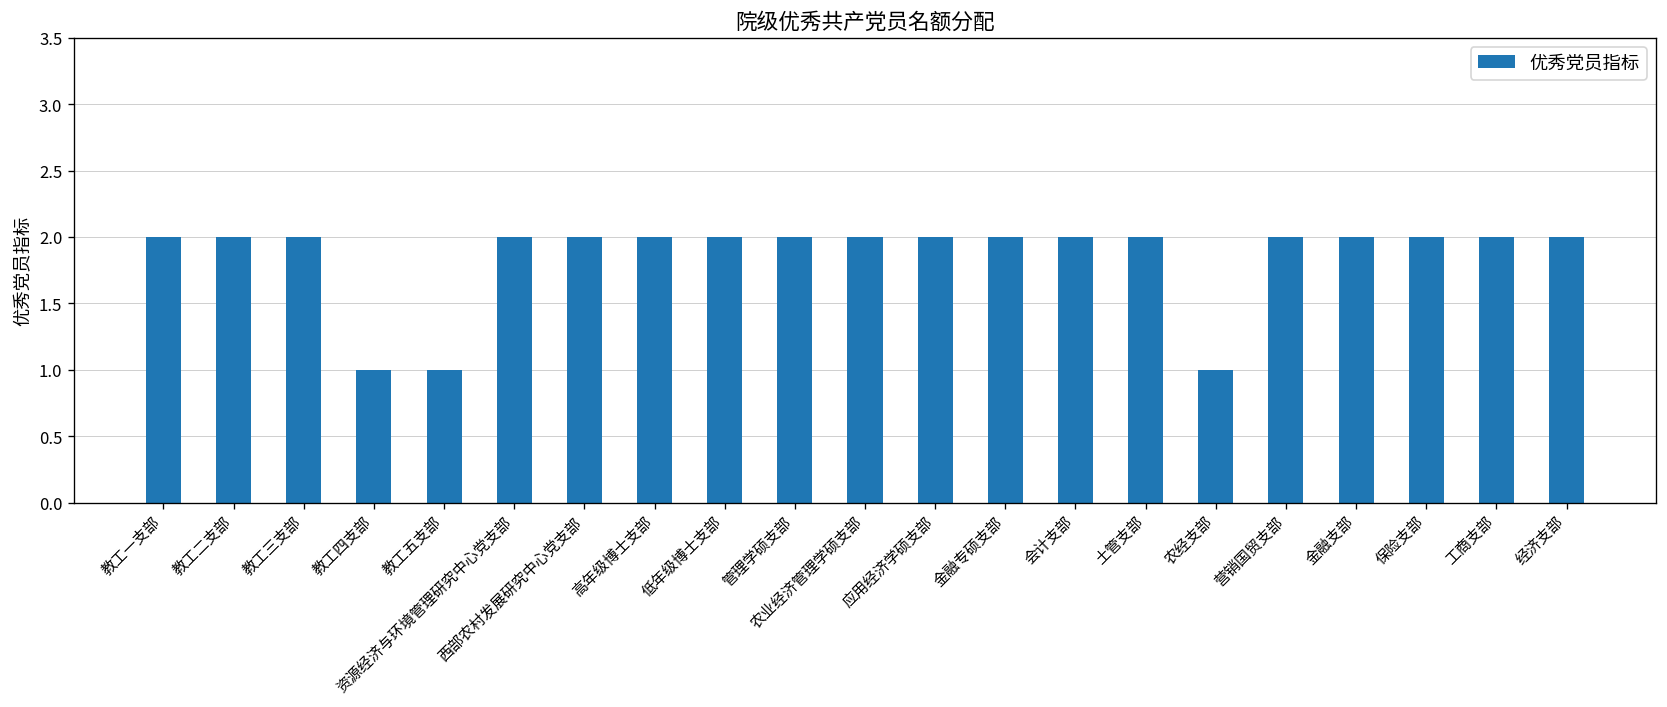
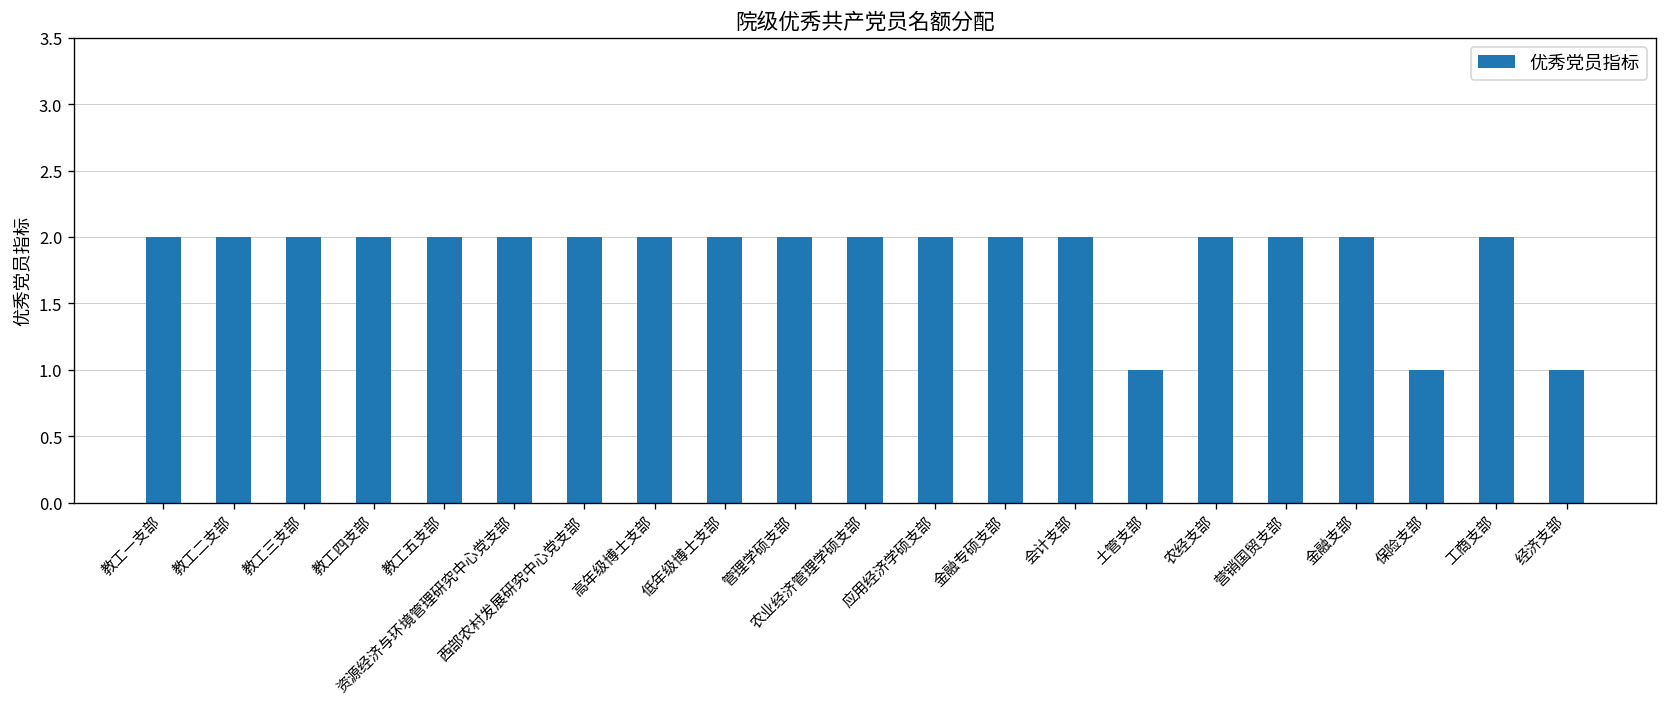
教工四支部: 1 -> 2
教工五支部: 1 -> 2
土管支部: 2 -> 1
农经支部: 1 -> 2
保险支部: 2 -> 1
经济支部: 2 -> 1
